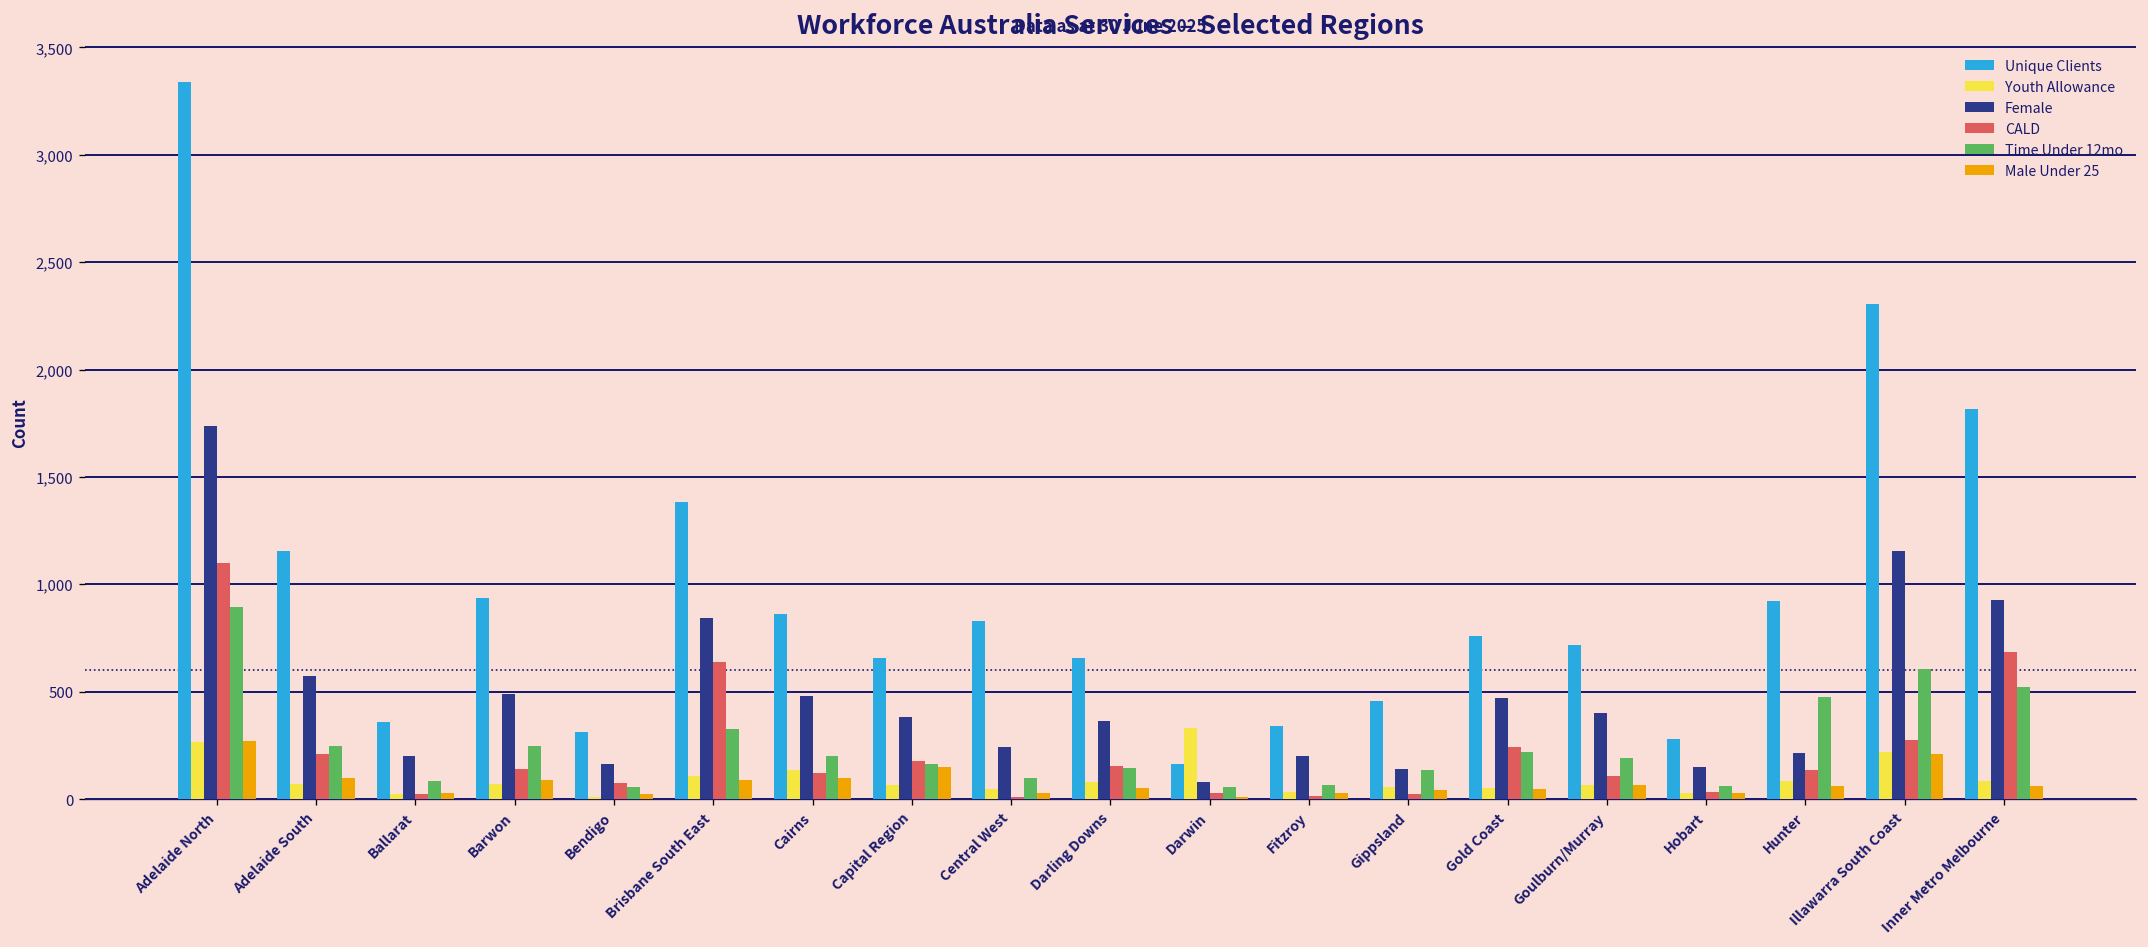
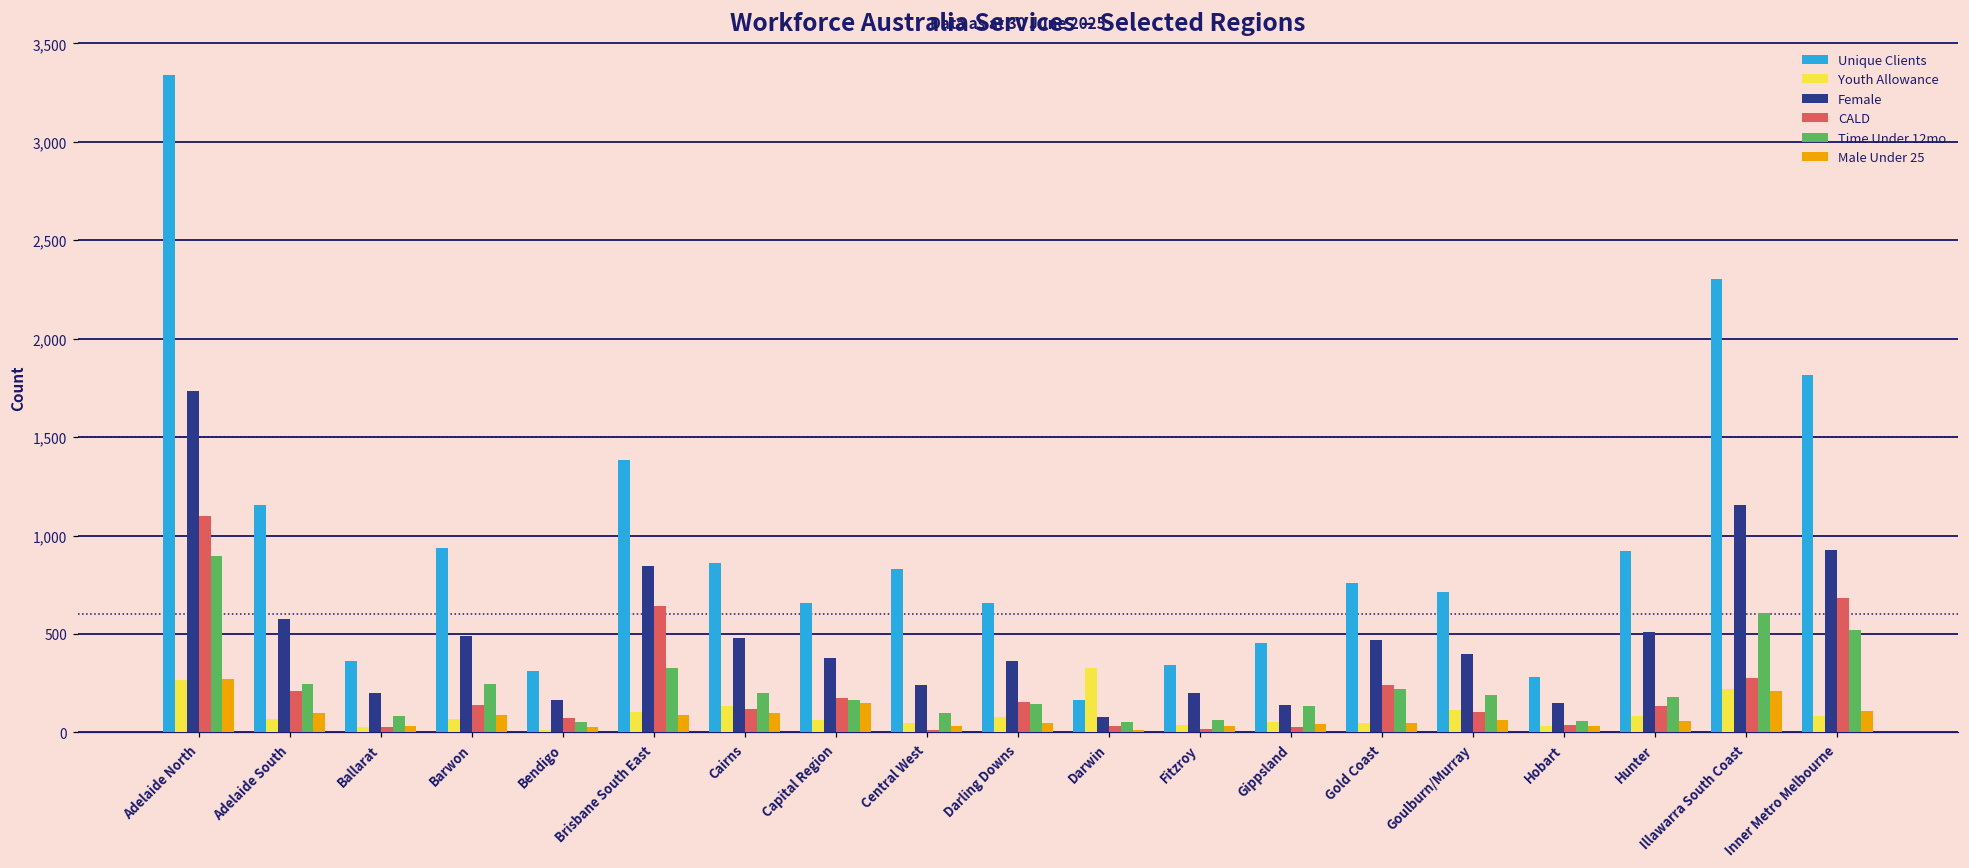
Youth Allowance, Goulburn/Murray: 70 -> 110
Female, Hunter: 210 -> 510
Time Under 12mo, Hunter: 470 -> 180
Male Under 25, Inner Metro Melbourne: 60 -> 110
